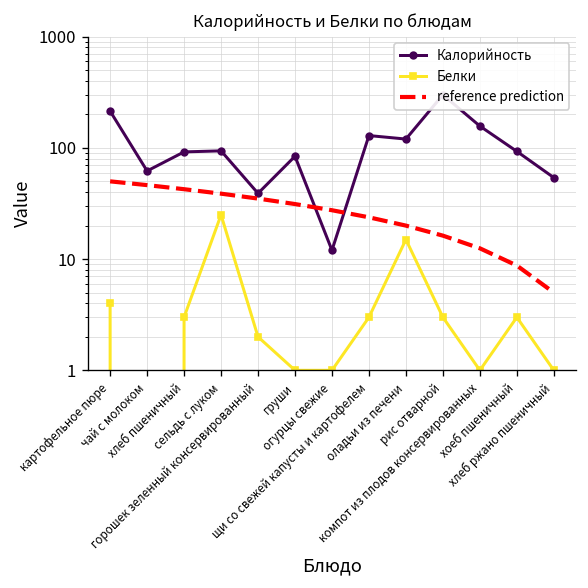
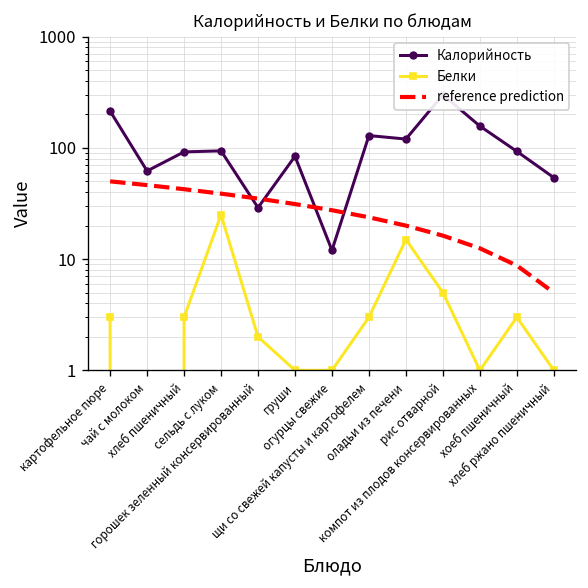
Белки, картофельное пюре: 4 -> 3
Калорийность, горошек зеленный консервированный: 39 -> 29
Белки, рис отварной: 3 -> 5
